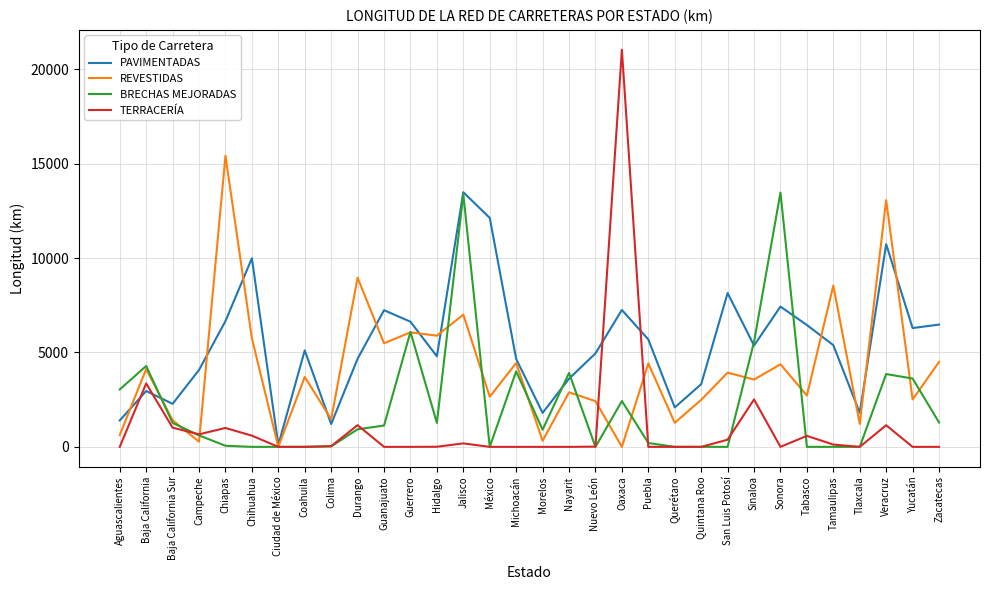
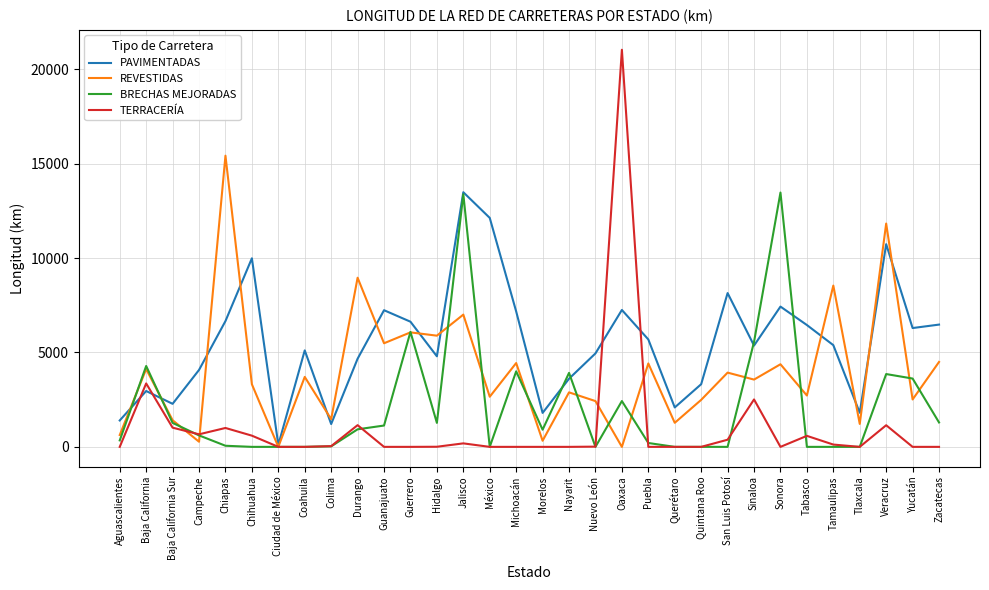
BRECHAS MEJORADAS, Aguascalientes: 3000 -> 300
REVESTIDAS, Chihuahua: 5800 -> 3300
PAVIMENTADAS, Michoacán: 4700 -> 7200
REVESTIDAS, Veracruz: 13100 -> 11800
